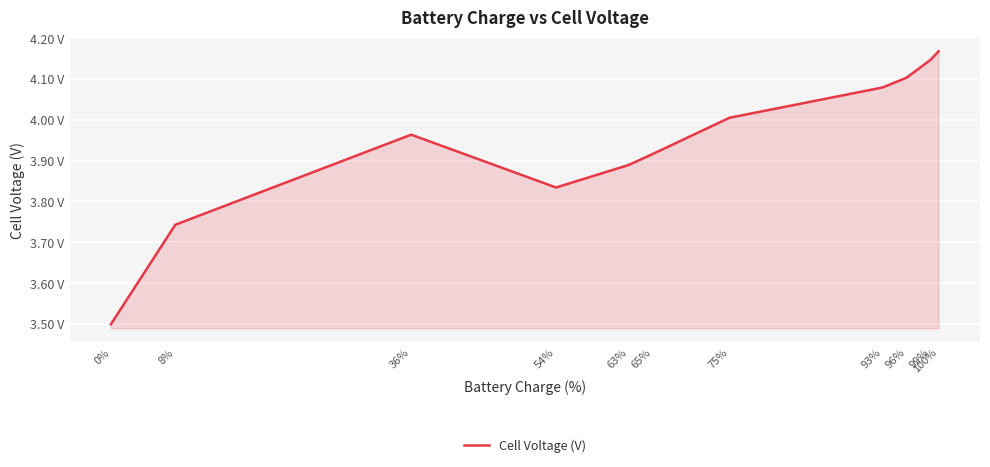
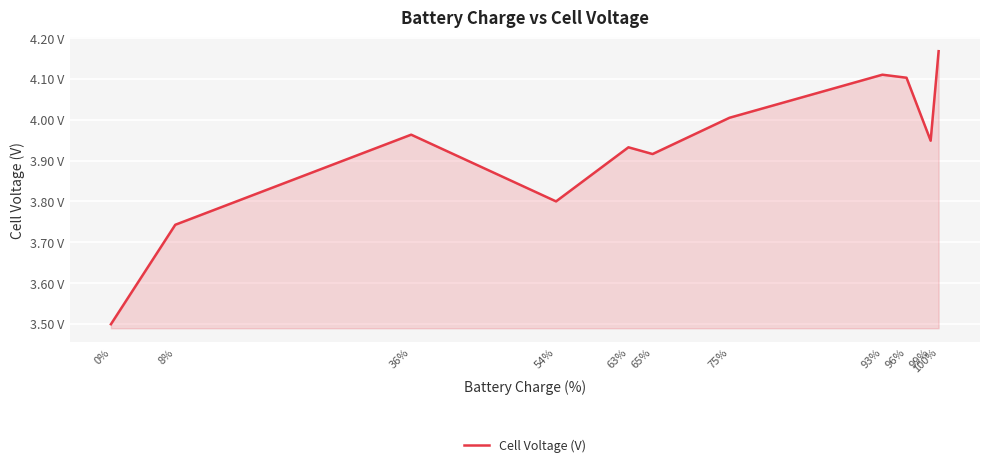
54%: 3.83 V -> 3.80 V
63%: 3.89 V -> 3.93 V
93%: 4.08 V -> 4.11 V
99%: 4.15 V -> 3.95 V
